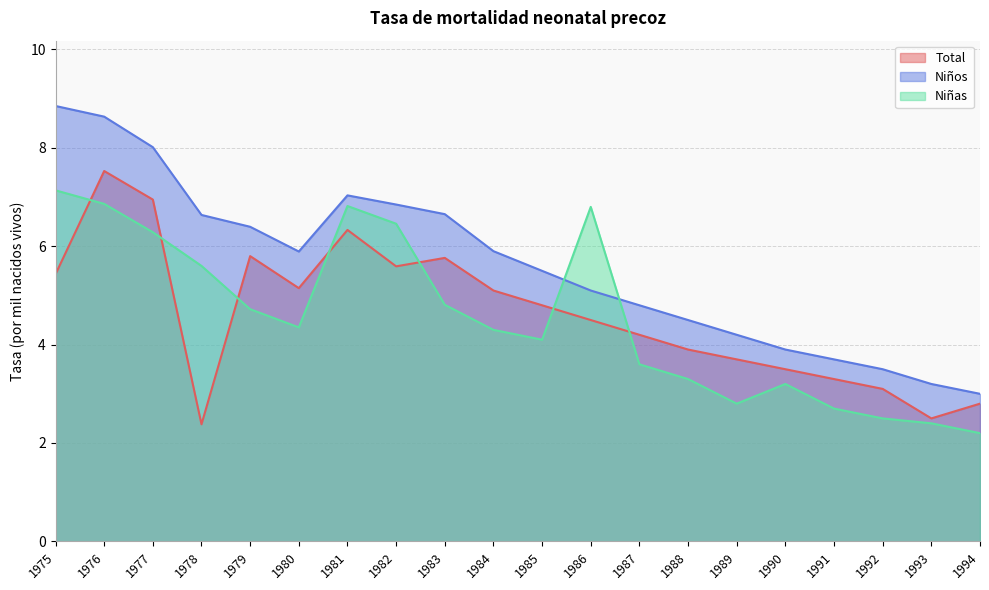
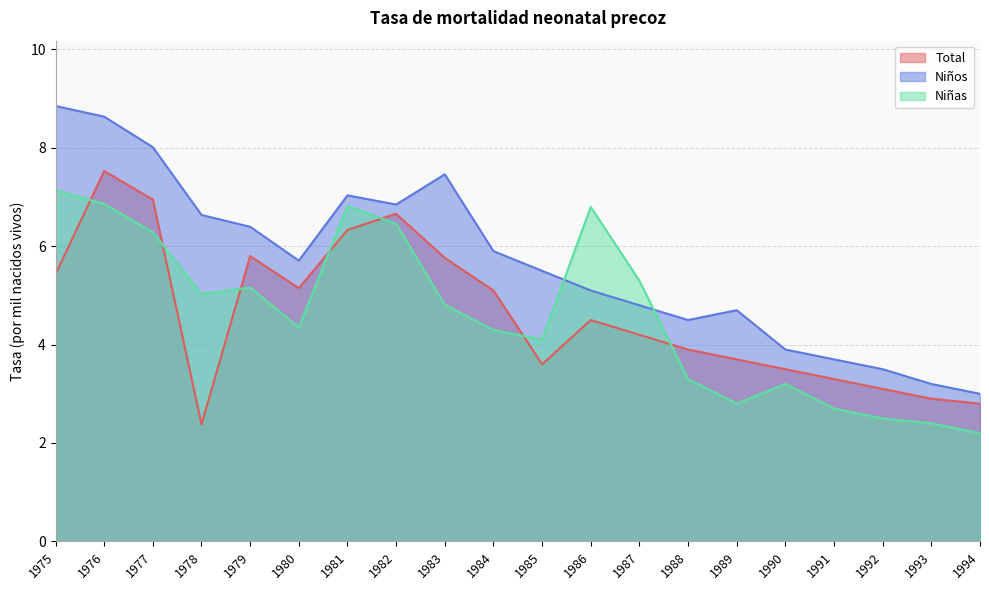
Niñas, 1978: 5.6 -> 5.0
Niñas, 1979: 4.7 -> 5.2
Niños, 1980: 5.9 -> 5.7
Total, 1982: 5.6 -> 6.7
Niños, 1983: 6.7 -> 7.5
Total, 1985: 4.8 -> 3.6
Niñas, 1987: 3.6 -> 5.3
Niños, 1989: 4.2 -> 4.7
Total, 1993: 2.5 -> 2.9
